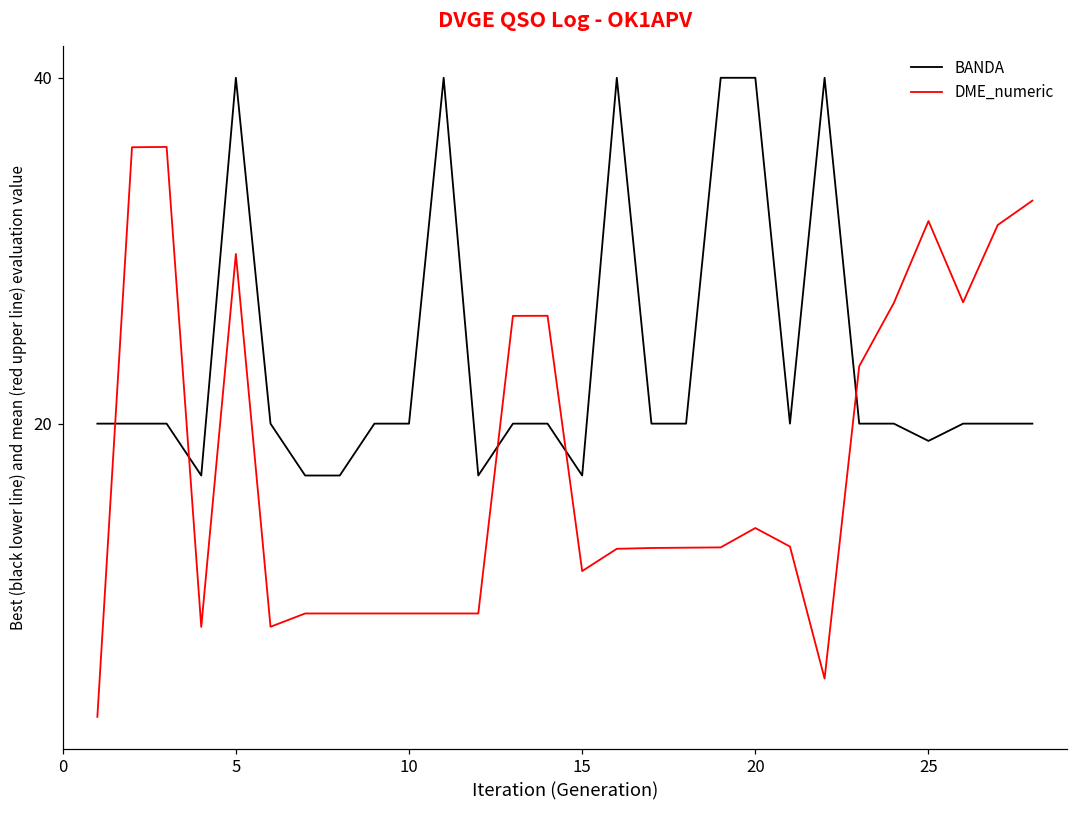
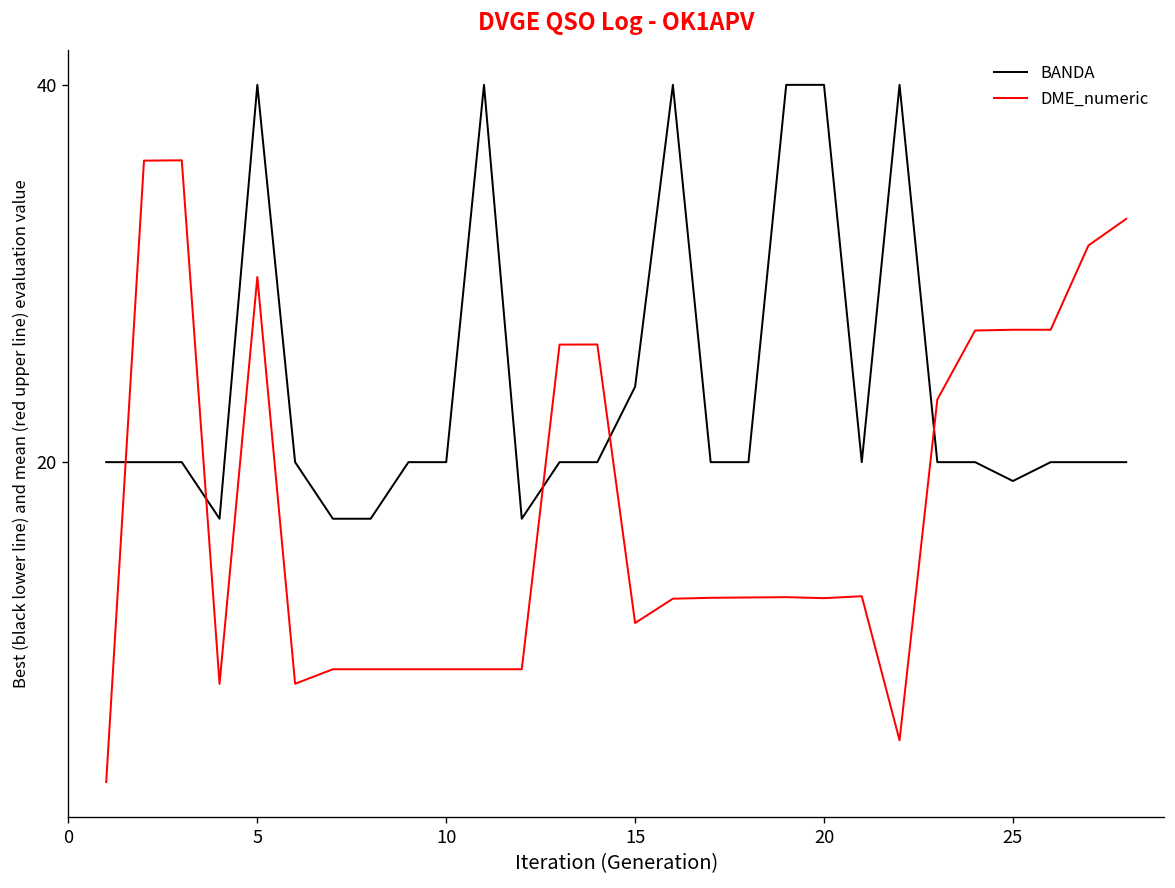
BANDA, 15: 17 -> 24
DME_numeric, 20: 14.0 -> 12.8
DME_numeric, 25: 31.7 -> 27.0
